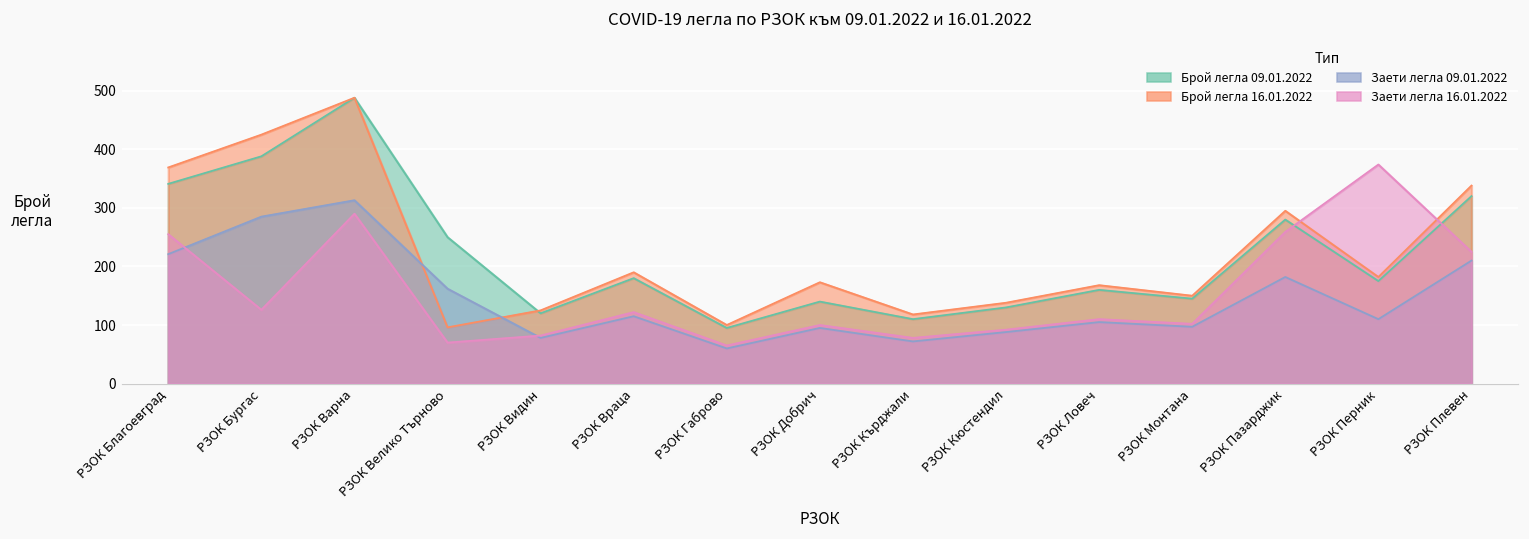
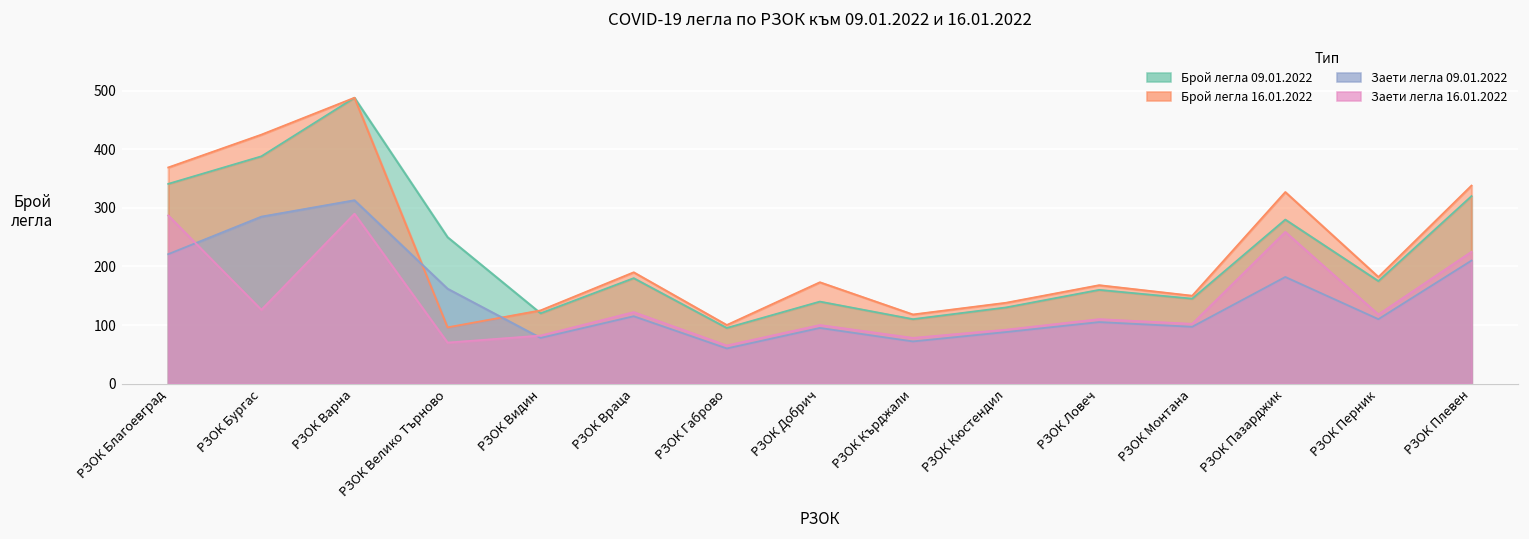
Заети легла 16.01.2022, РЗОК Благоевград: 260 -> 290
Брой легла 16.01.2022, РЗОК Пазарджик: 300 -> 330
Заети легла 16.01.2022, РЗОК Перник: 370 -> 120
